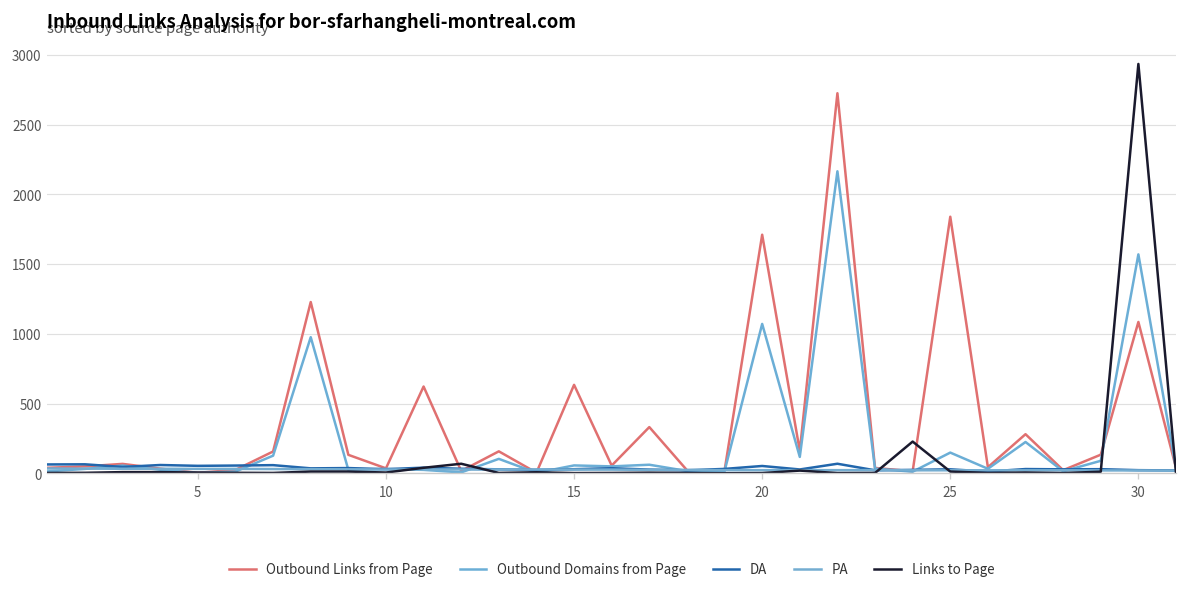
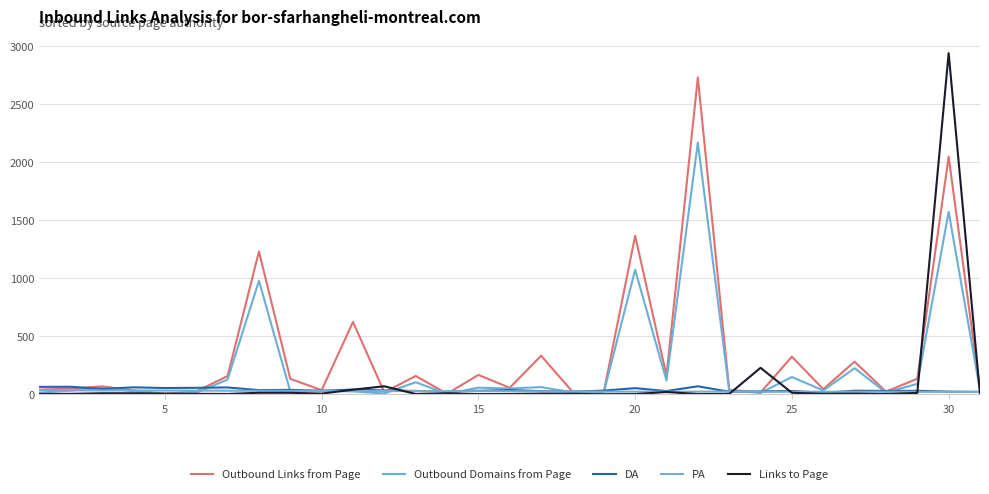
Outbound Links from Page, 15: 630 -> 170
Outbound Links from Page, 20: 1710 -> 1360
Outbound Links from Page, 25: 1840 -> 320
Outbound Links from Page, 30: 1090 -> 2040
